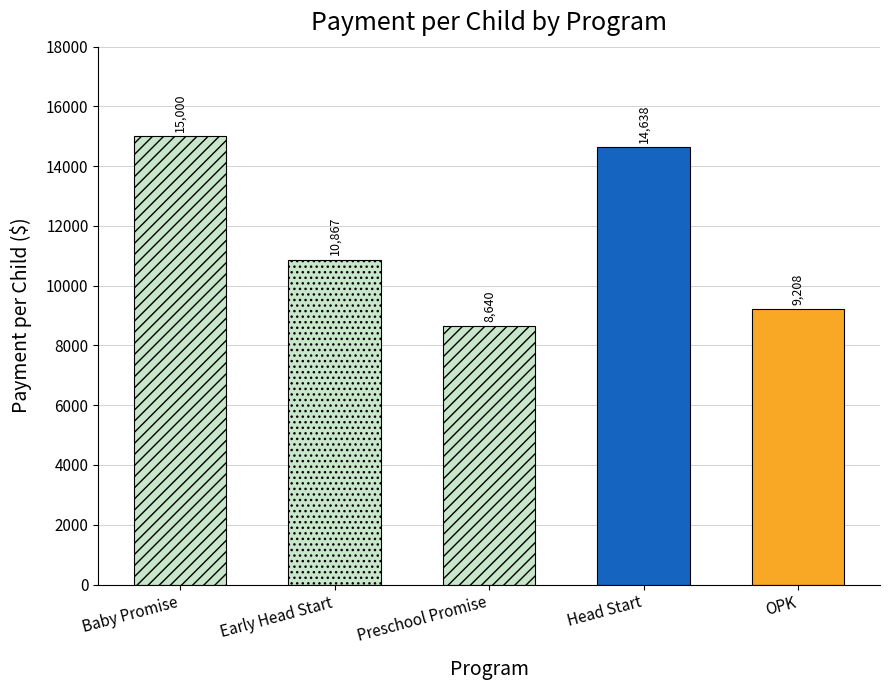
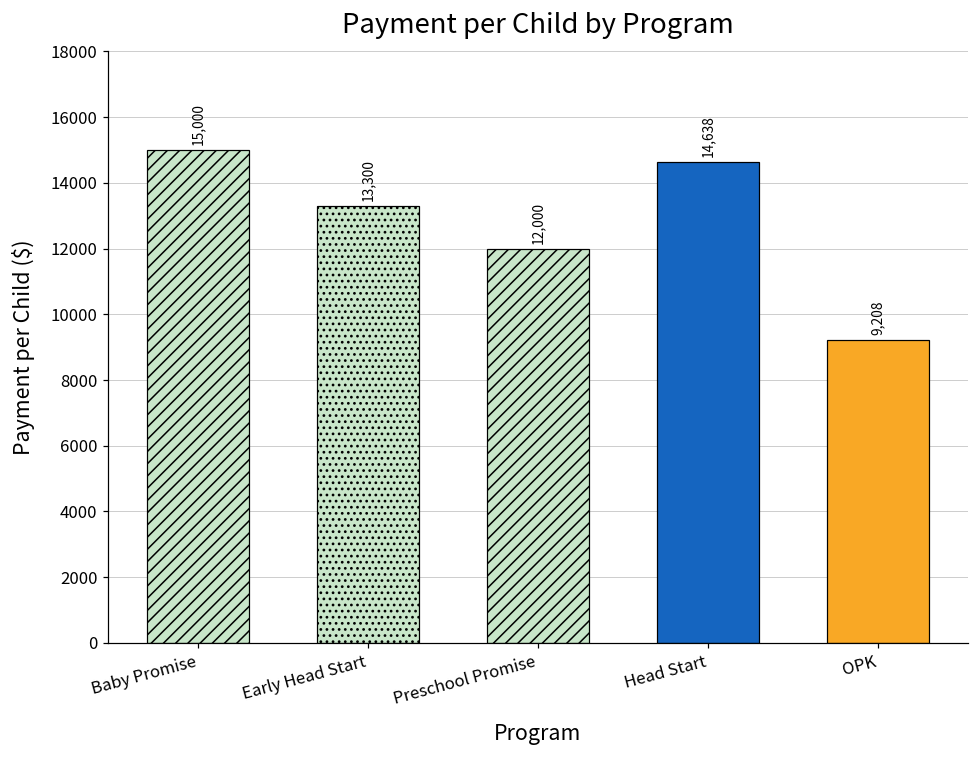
Early Head Start: 10,867 -> 13,300
Preschool Promise: 8,640 -> 12,000
